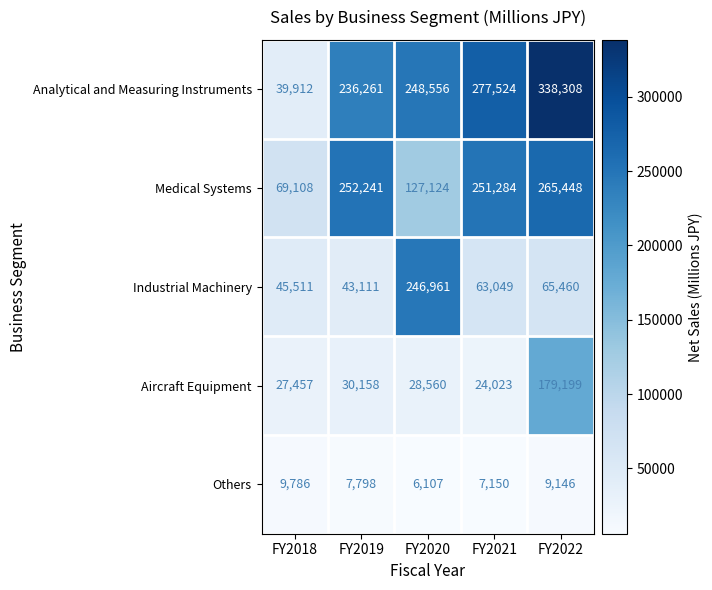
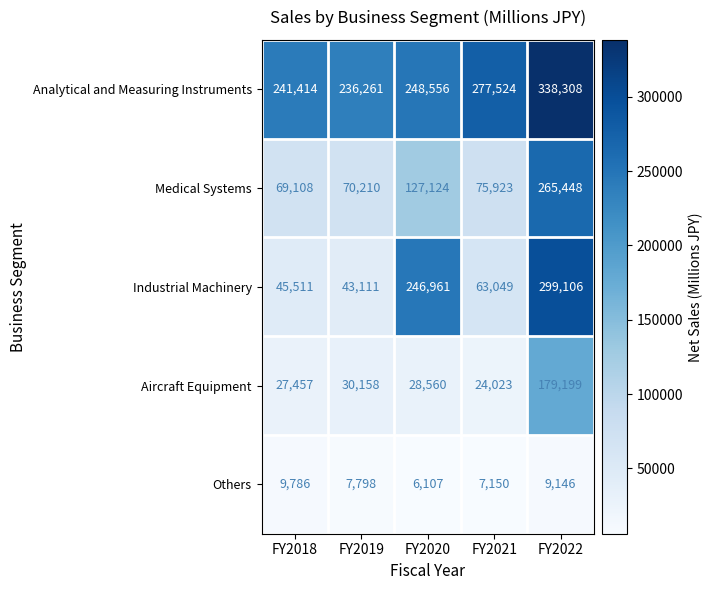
Analytical and Measuring Instruments, FY2018: 39,912 -> 241,414
Medical Systems, FY2019: 252,241 -> 70,210
Medical Systems, FY2021: 251,284 -> 75,923
Industrial Machinery, FY2022: 65,460 -> 299,106
